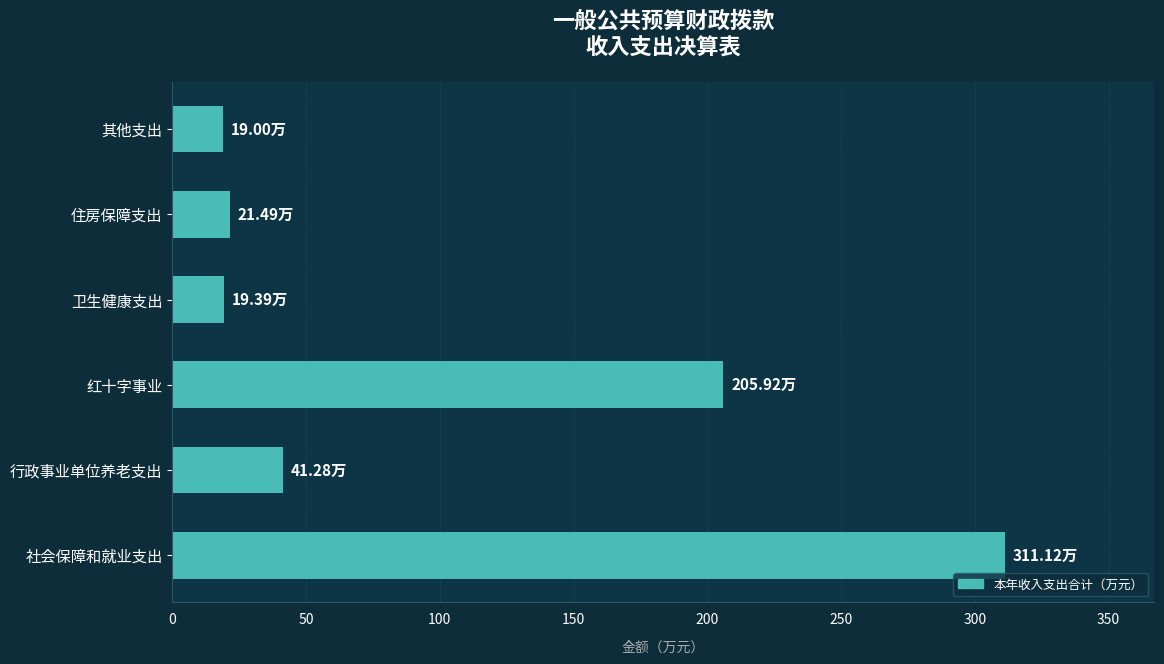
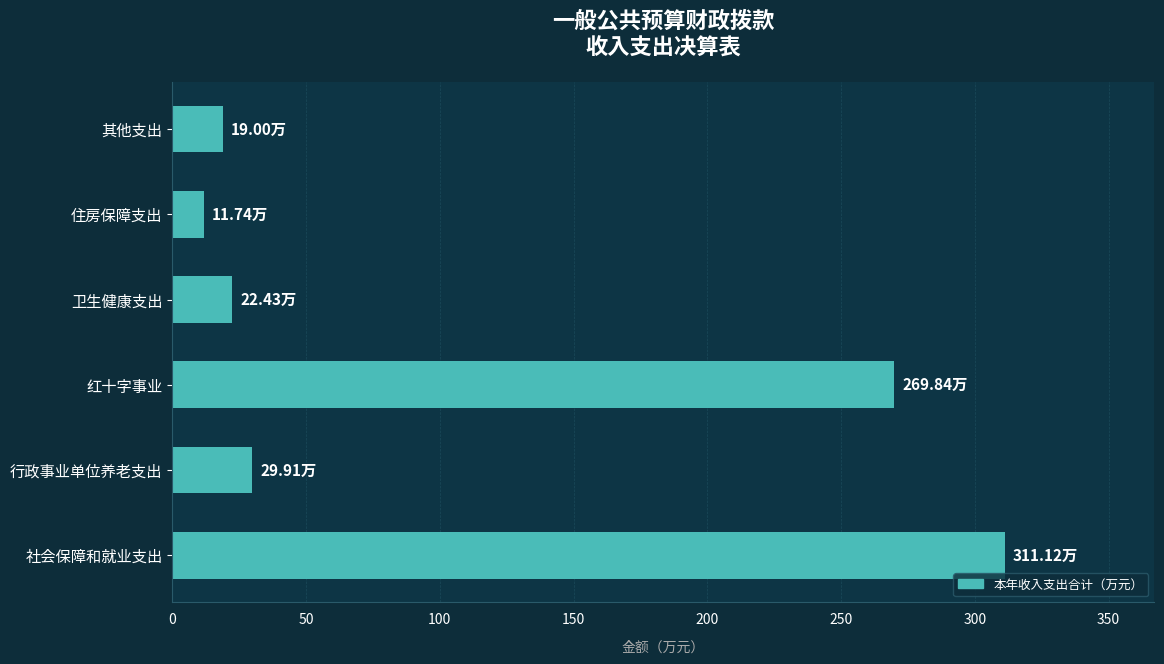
住房保障支出: 21.49万 -> 11.74万
卫生健康支出: 19.39万 -> 22.43万
红十字事业: 205.92万 -> 269.84万
行政事业单位养老支出: 41.28万 -> 29.91万
